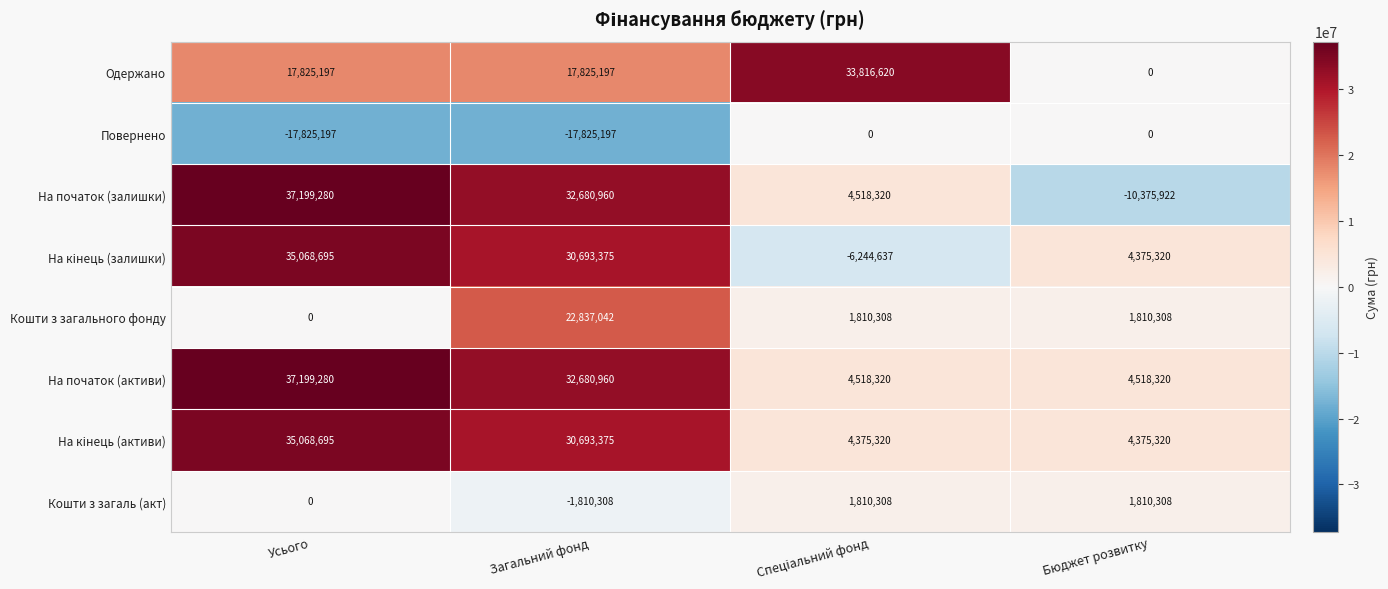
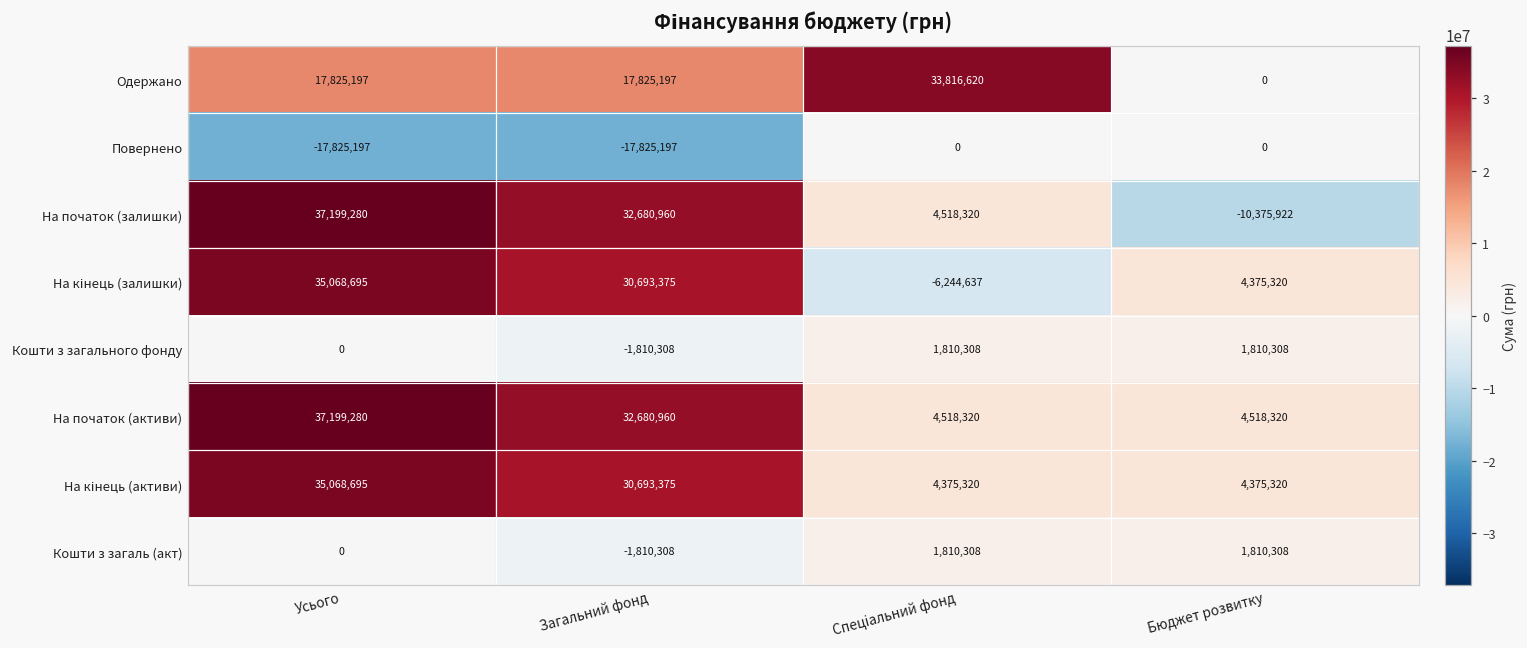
Кошти з загального фонду, Загальний фонд: 22,837,042 -> -1,810,308
